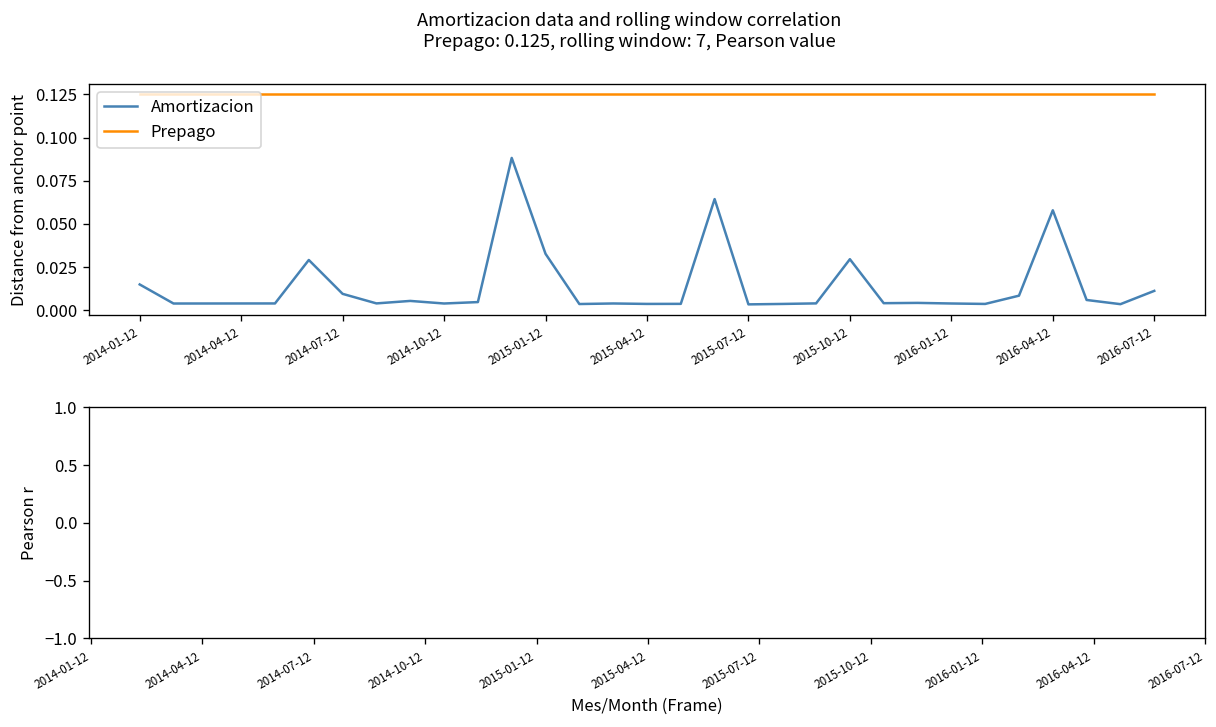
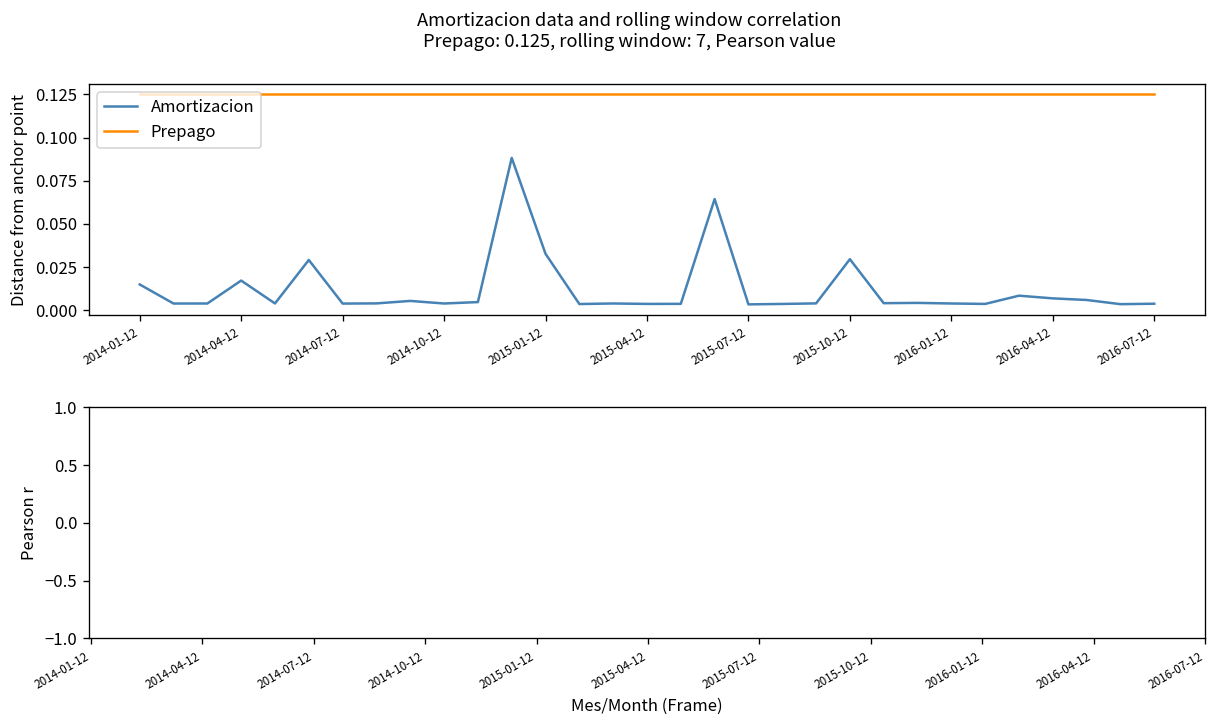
Amortizacion, 2014-04-12: 0.004 -> 0.017
Amortizacion, 2014-07-12: 0.009 -> 0.004
Amortizacion, 2016-04-12: 0.058 -> 0.007
Amortizacion, 2016-07-12: 0.011 -> 0.004
